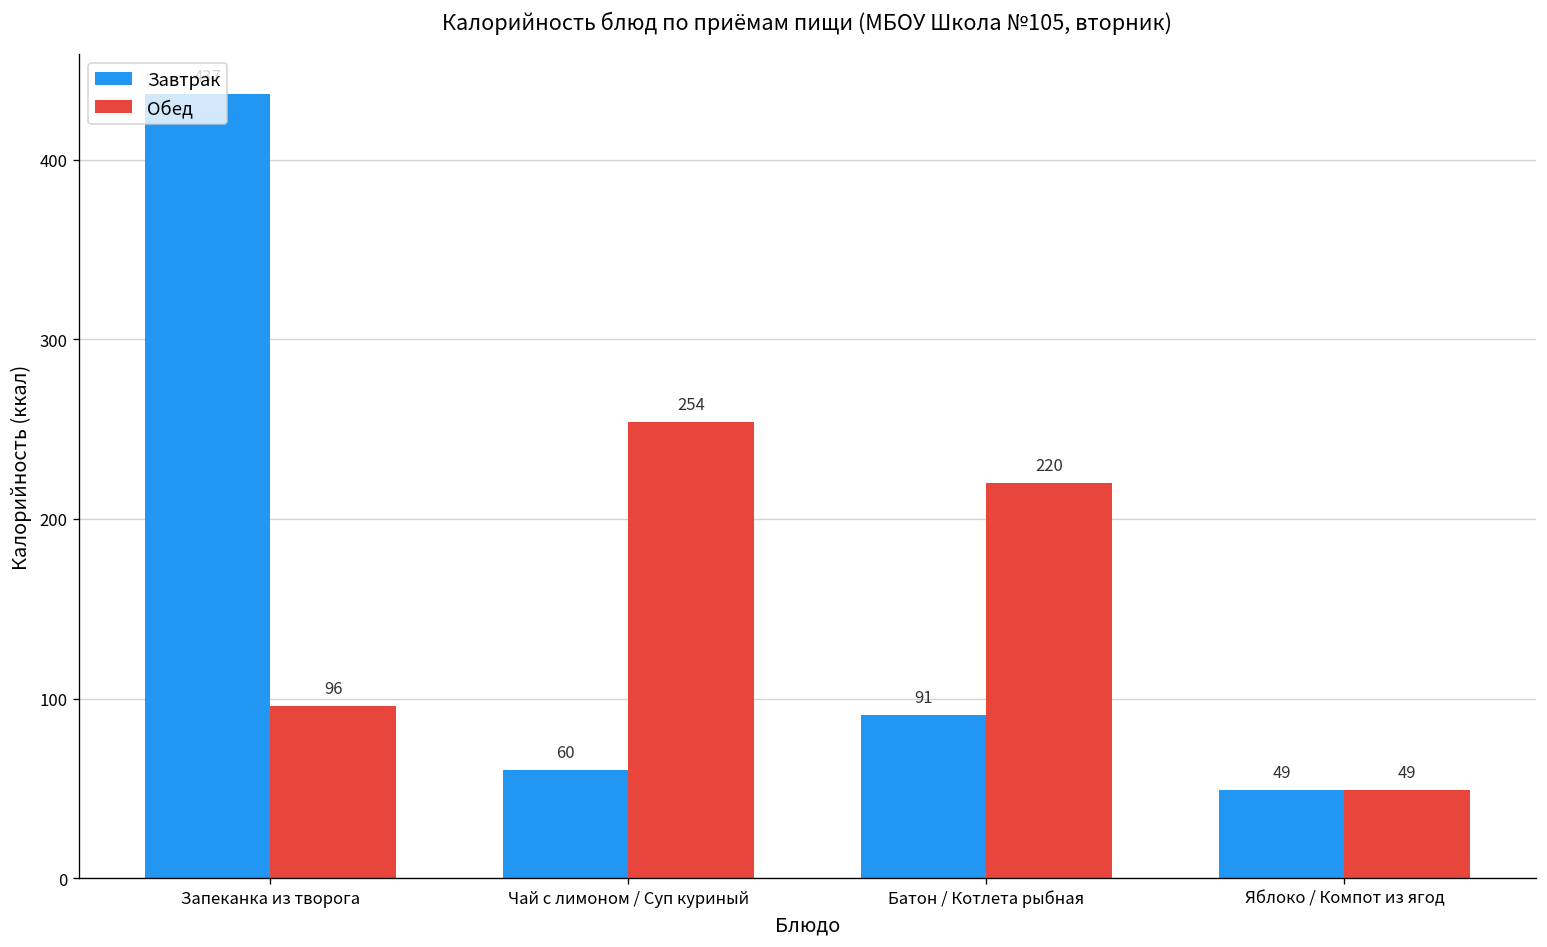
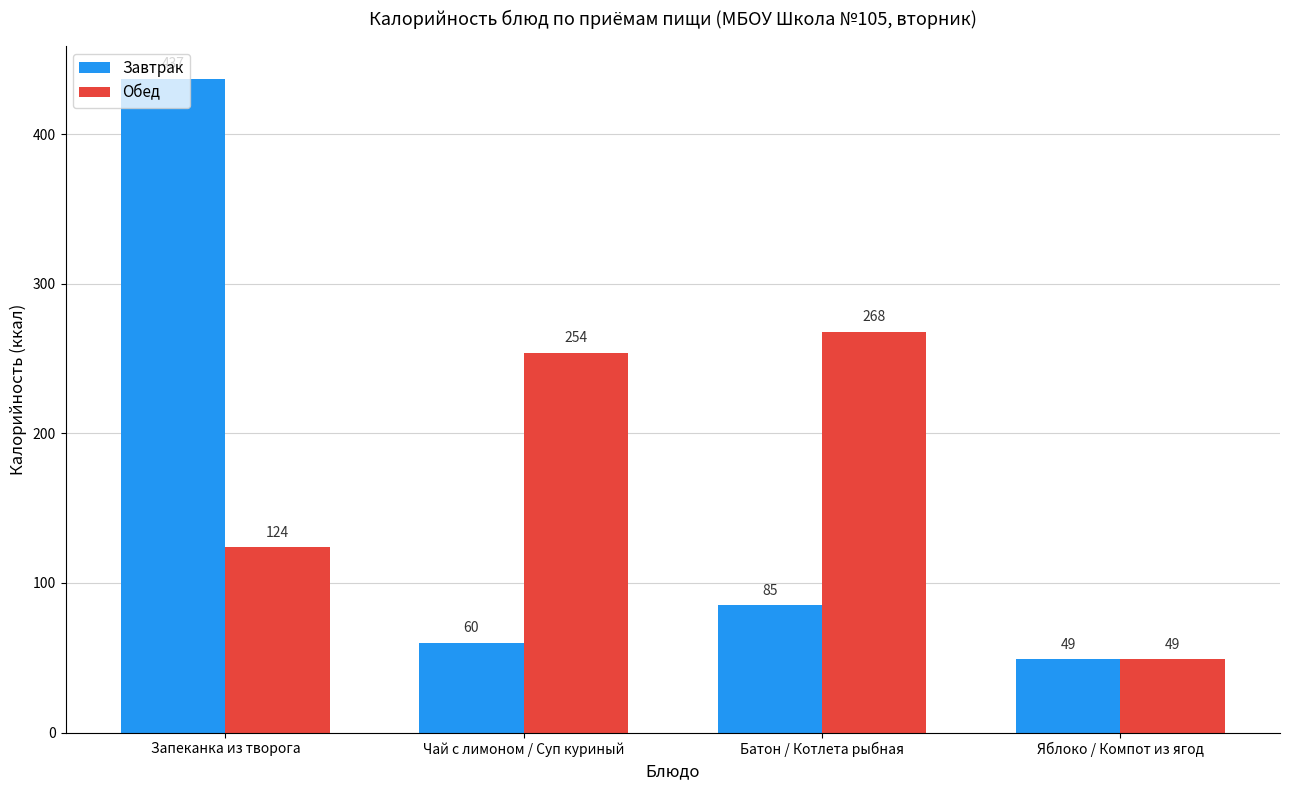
Обед, Запеканка из творога: 96 -> 124
Завтрак, Батон / Котлета рыбная: 91 -> 85
Обед, Батон / Котлета рыбная: 220 -> 268
